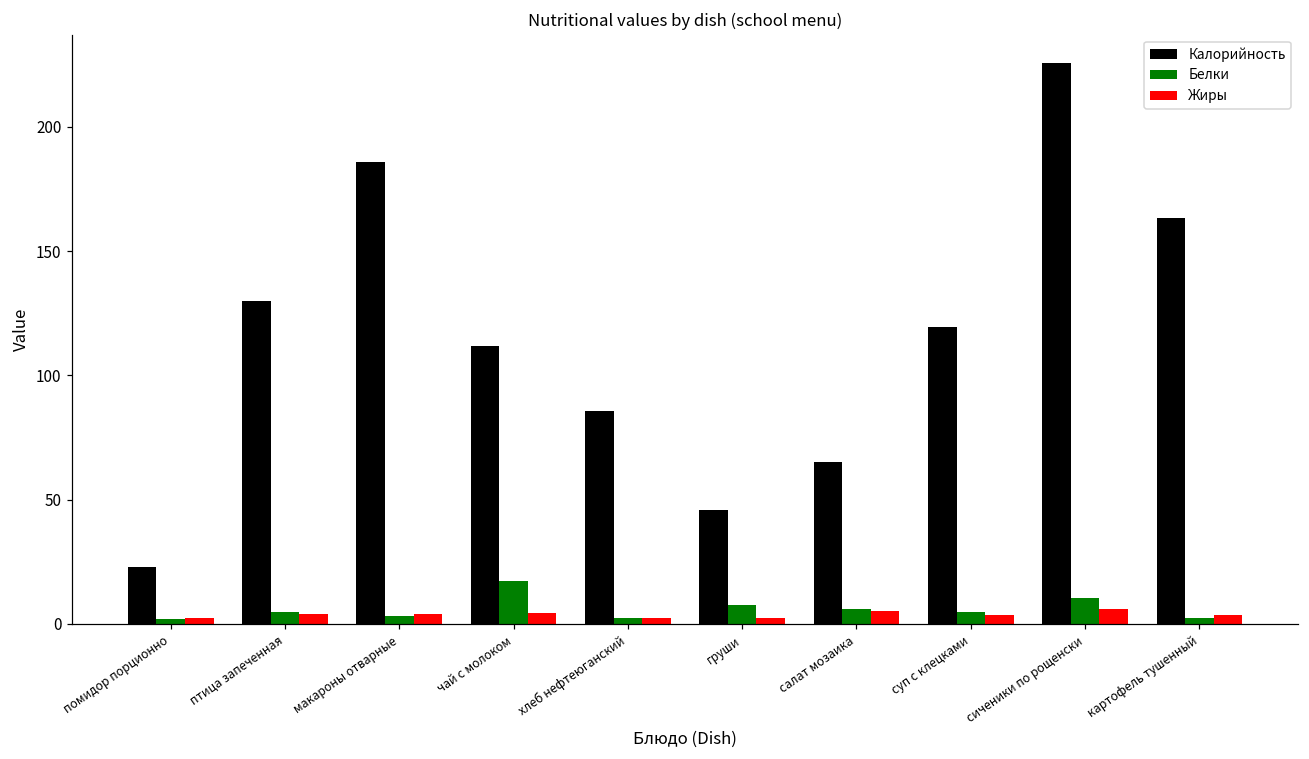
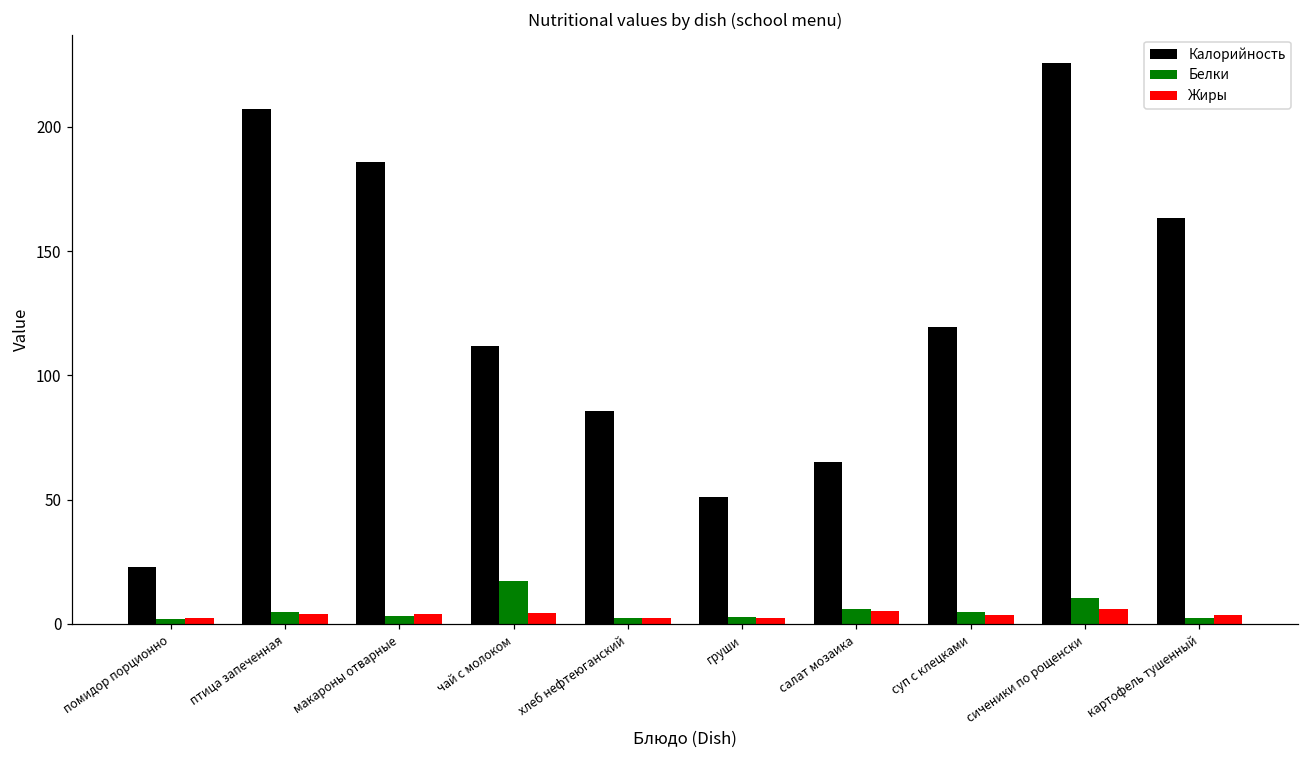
Калорийность, птица запеченная: 130 -> 207
Калорийность, груши: 46 -> 51
Белки, груши: 8 -> 3
